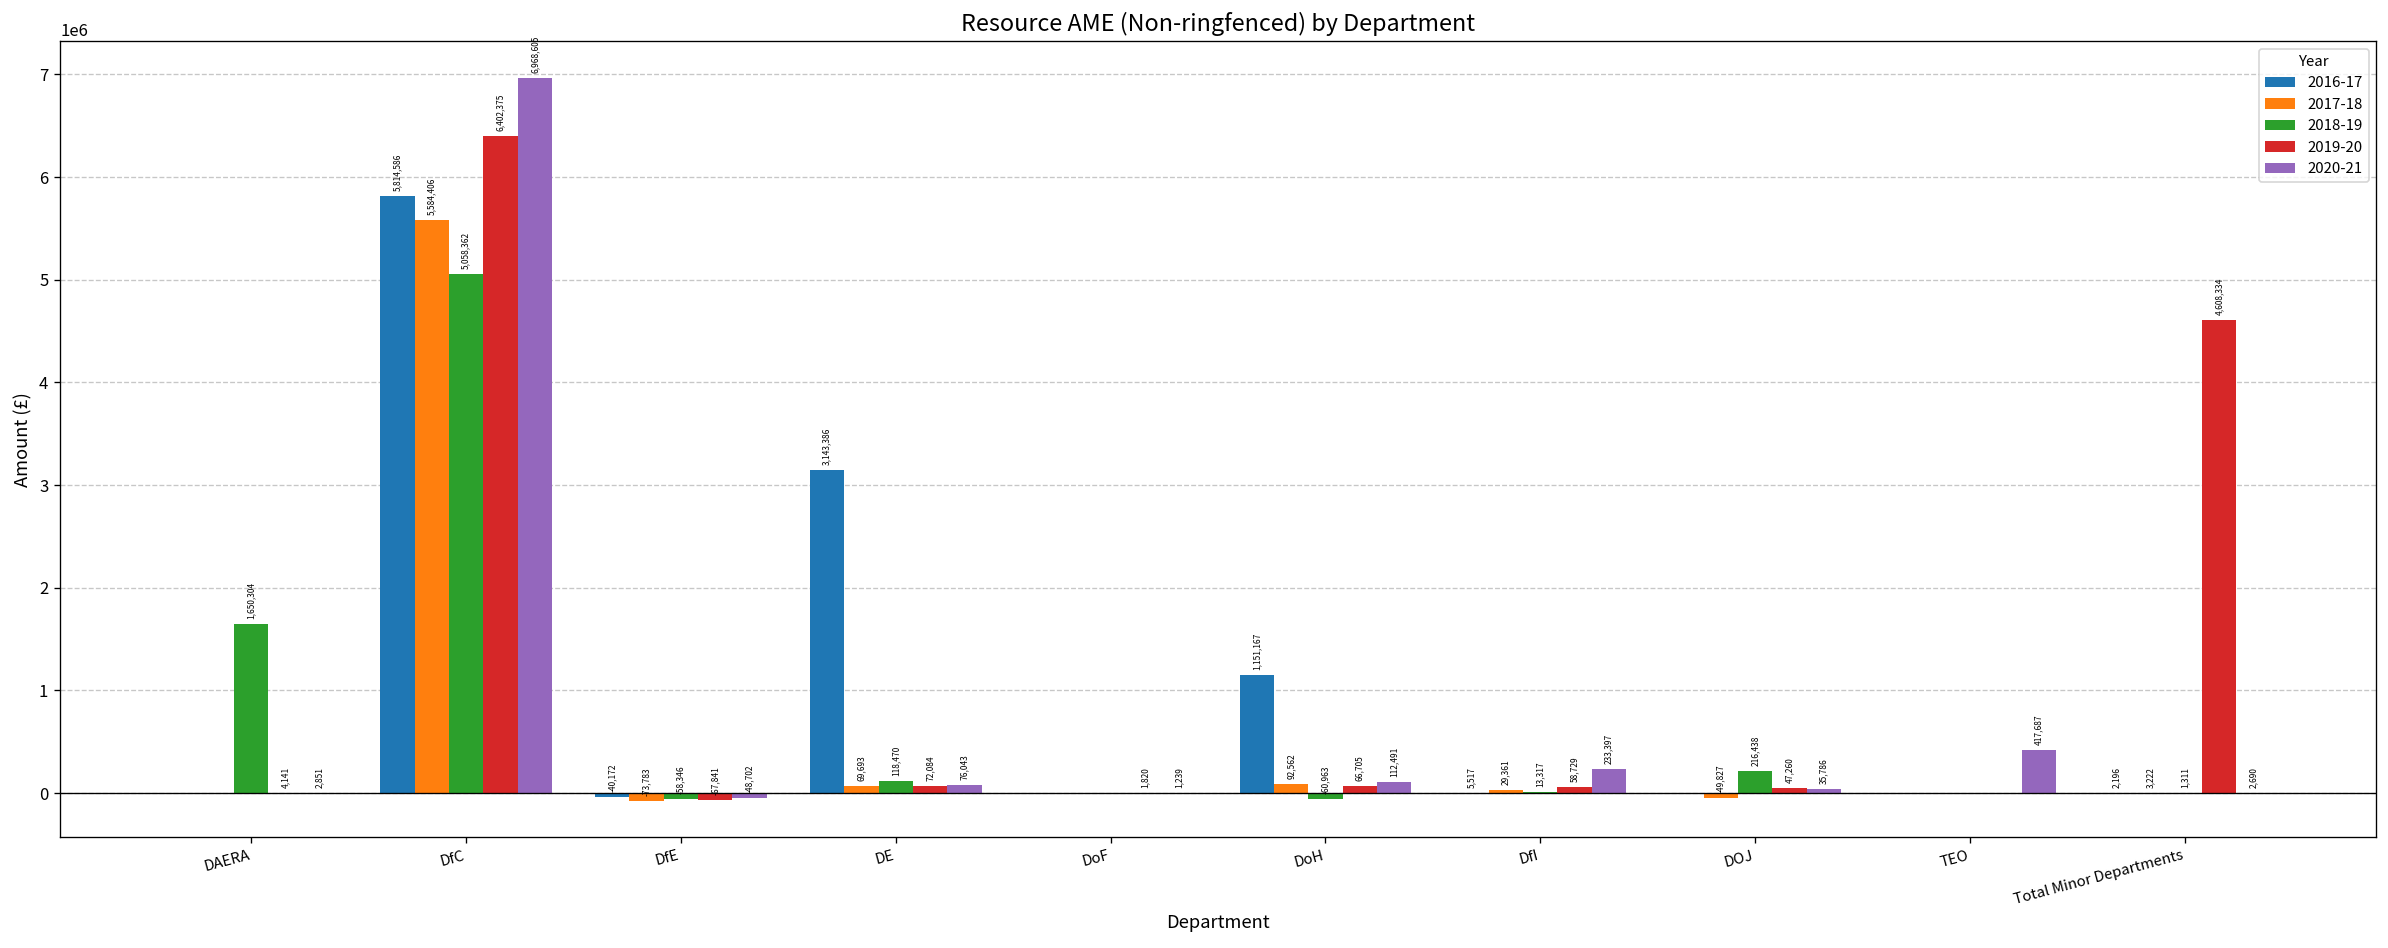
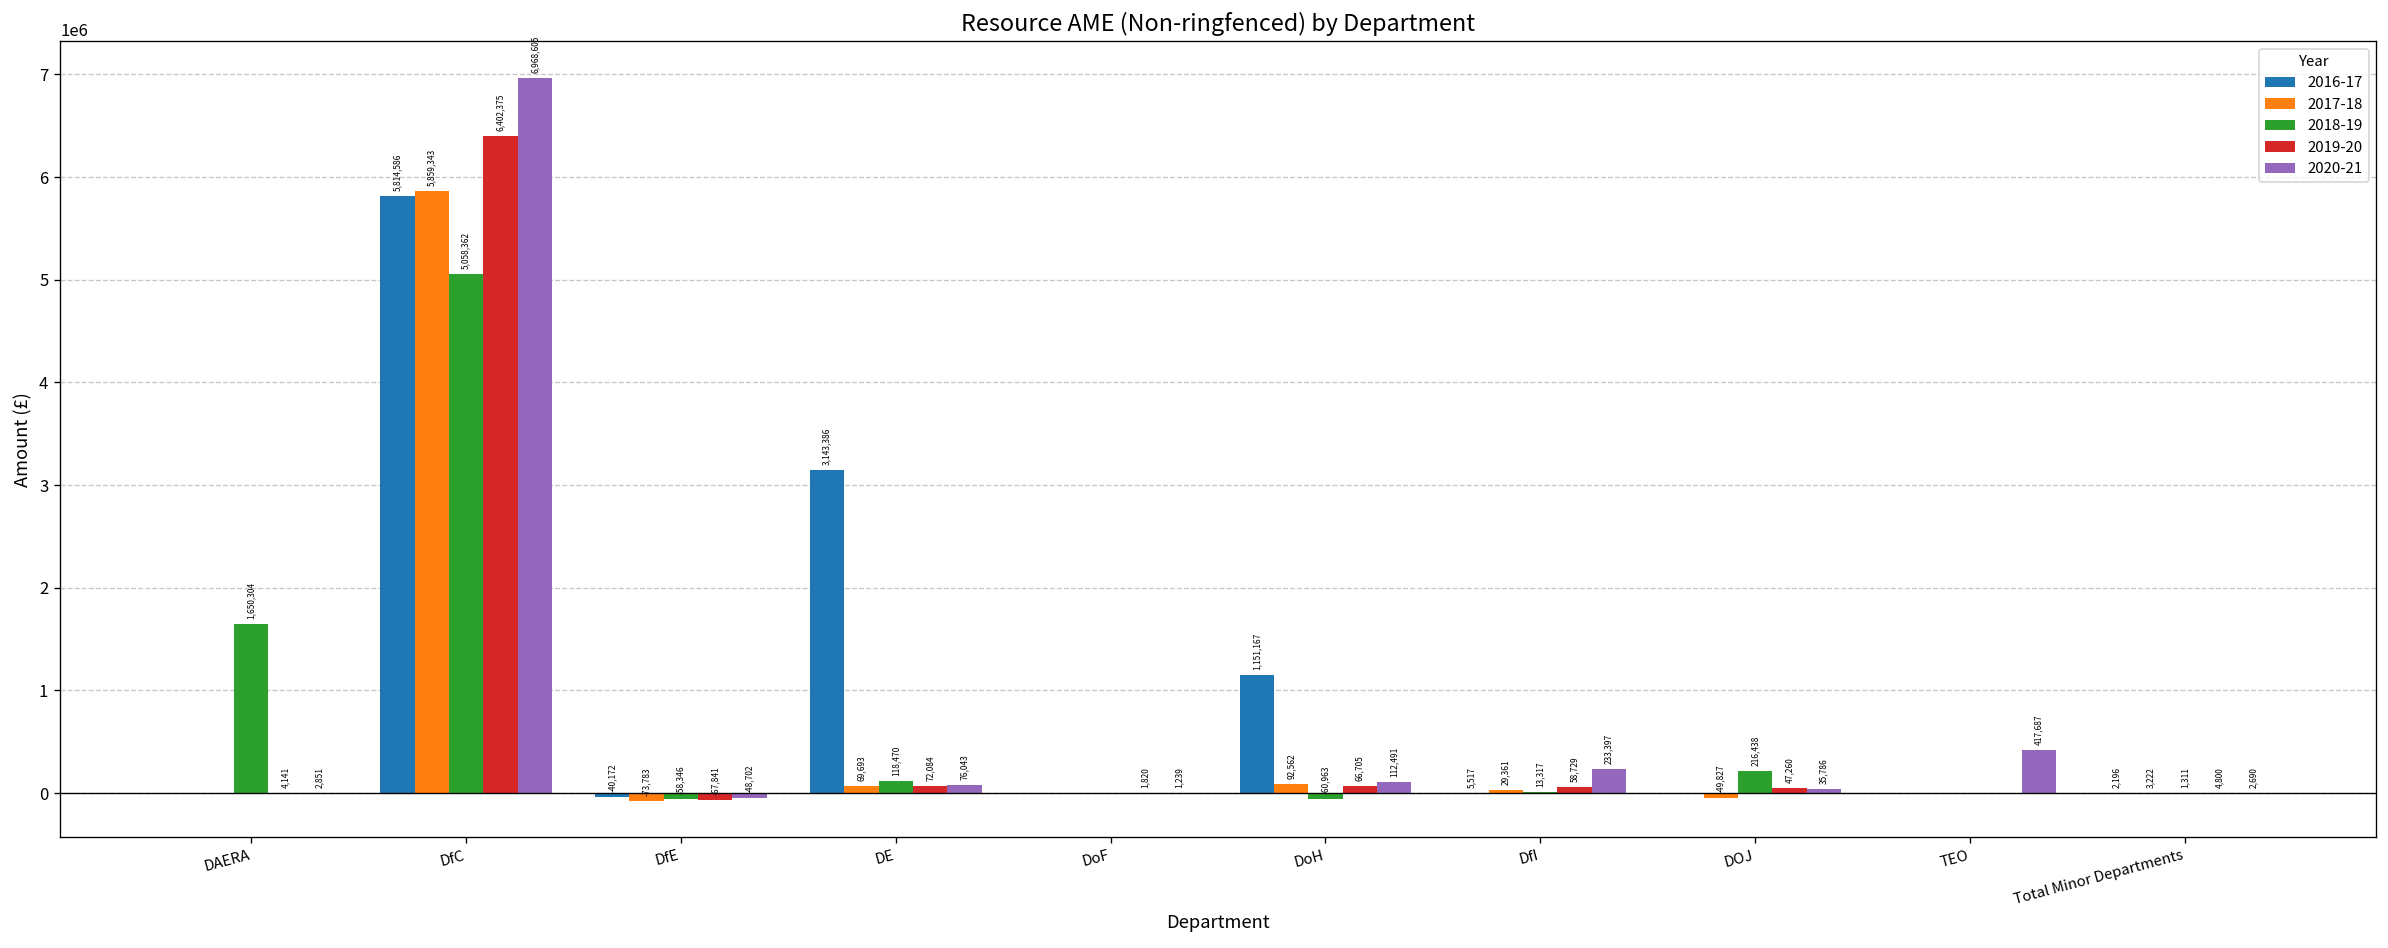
2017-18, DfC: 5,584,406 -> 5,859,343
2019-20, Total Minor Departments: 4,608,334 -> 4,800
